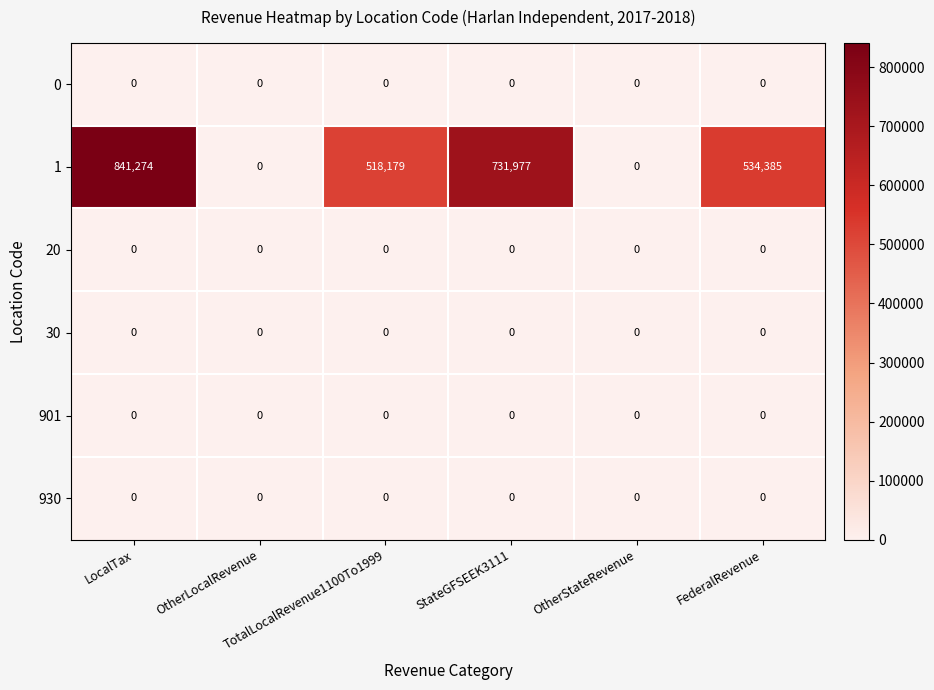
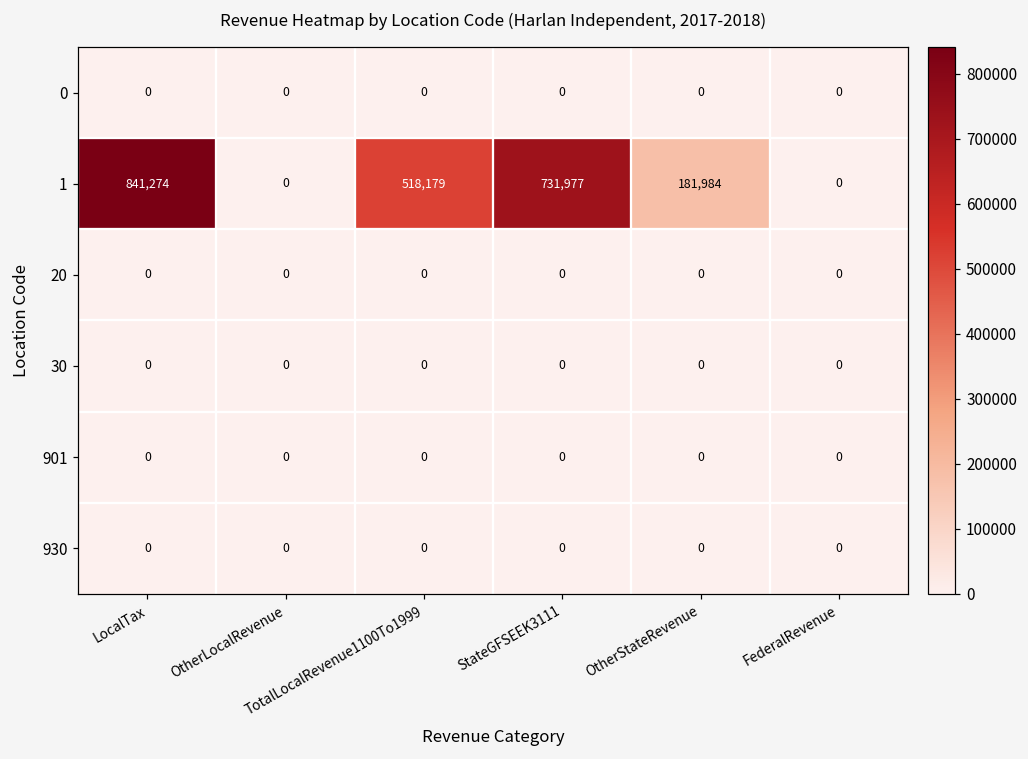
1, OtherStateRevenue: 0 -> 181,984
1, FederalRevenue: 534,385 -> 0
